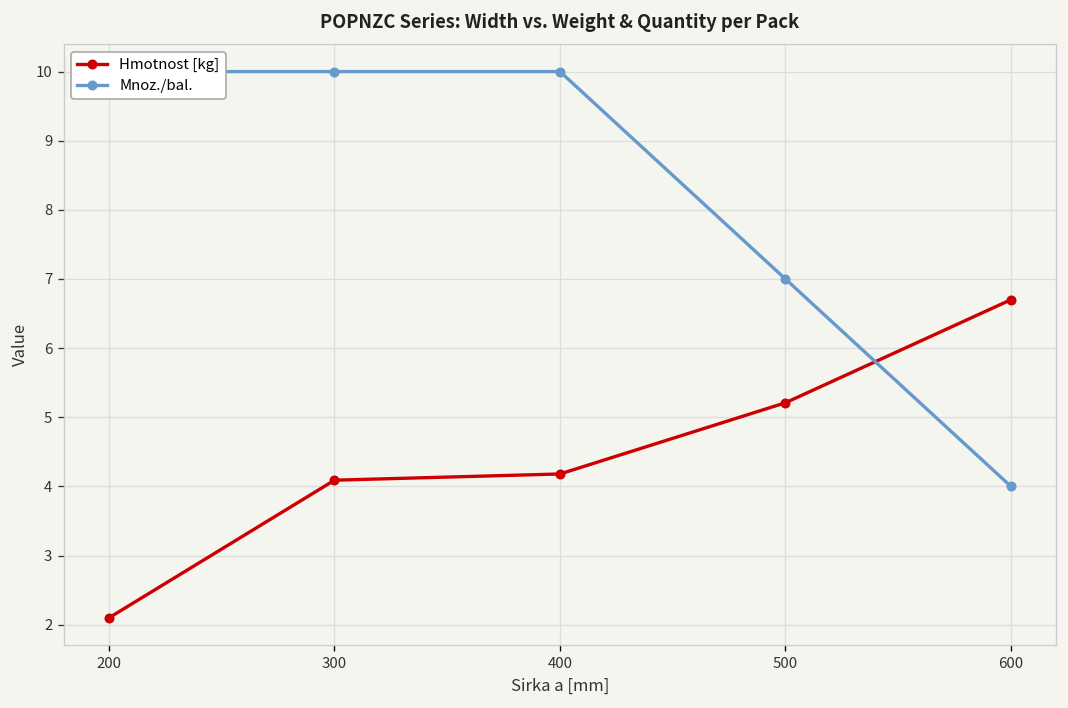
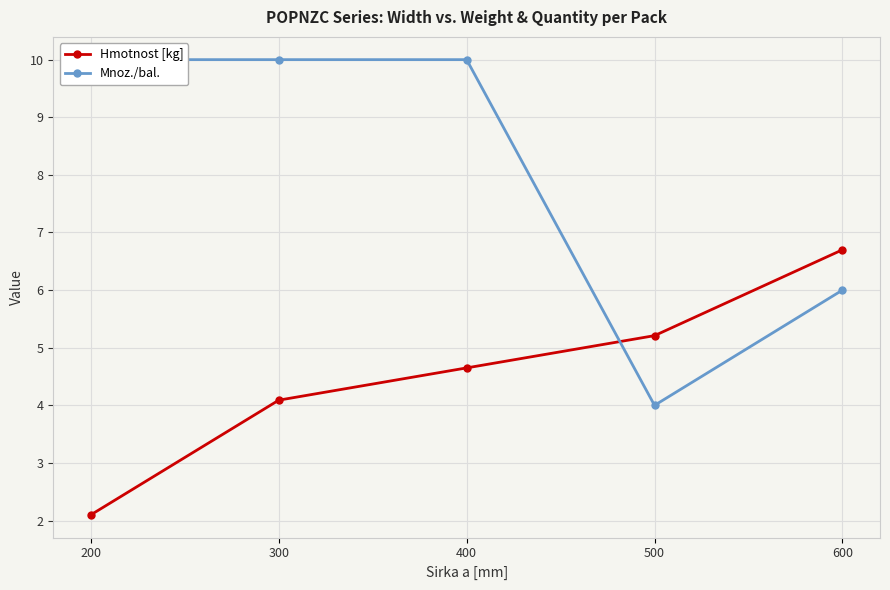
Hmotnost [kg], 400: 4.2 -> 4.7
Mnoz./bal., 500: 7 -> 4
Mnoz./bal., 600: 4 -> 6
